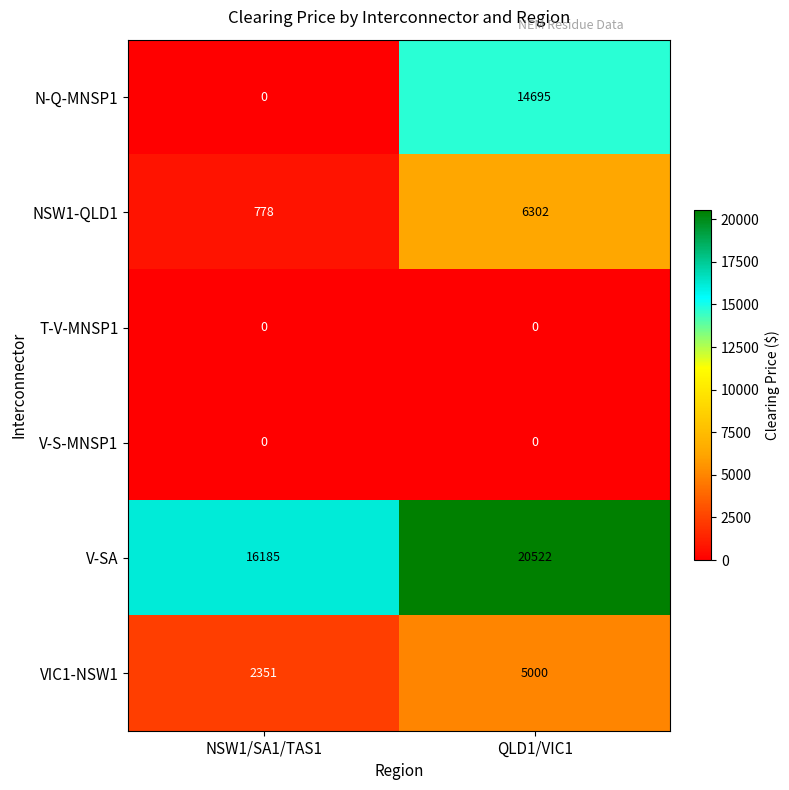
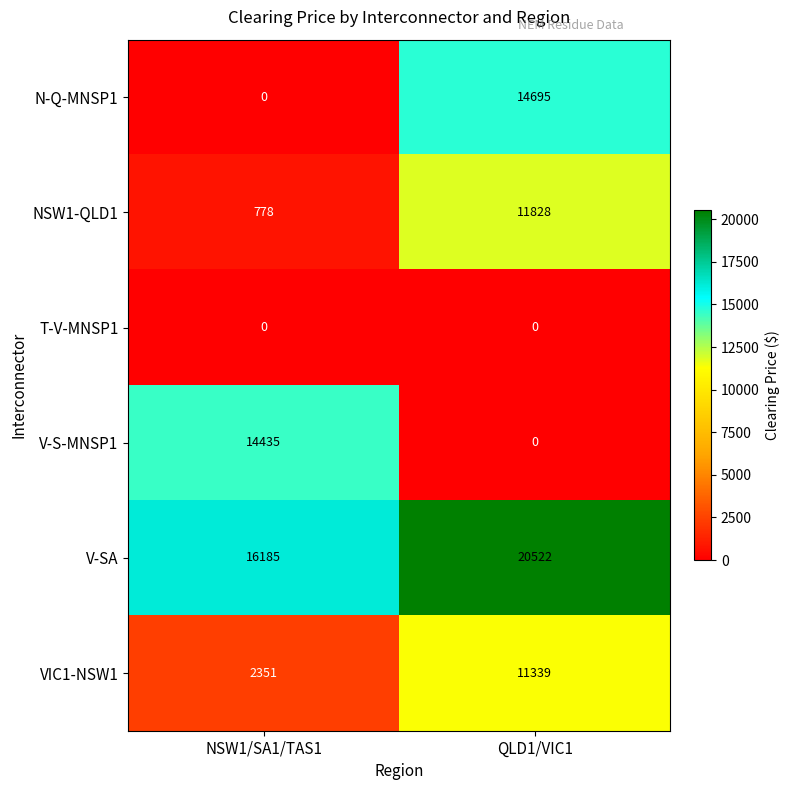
NSW1-QLD1, QLD1/VIC1: 6302 -> 11828
V-S-MNSP1, NSW1/SA1/TAS1: 0 -> 14435
VIC1-NSW1, QLD1/VIC1: 5000 -> 11339
